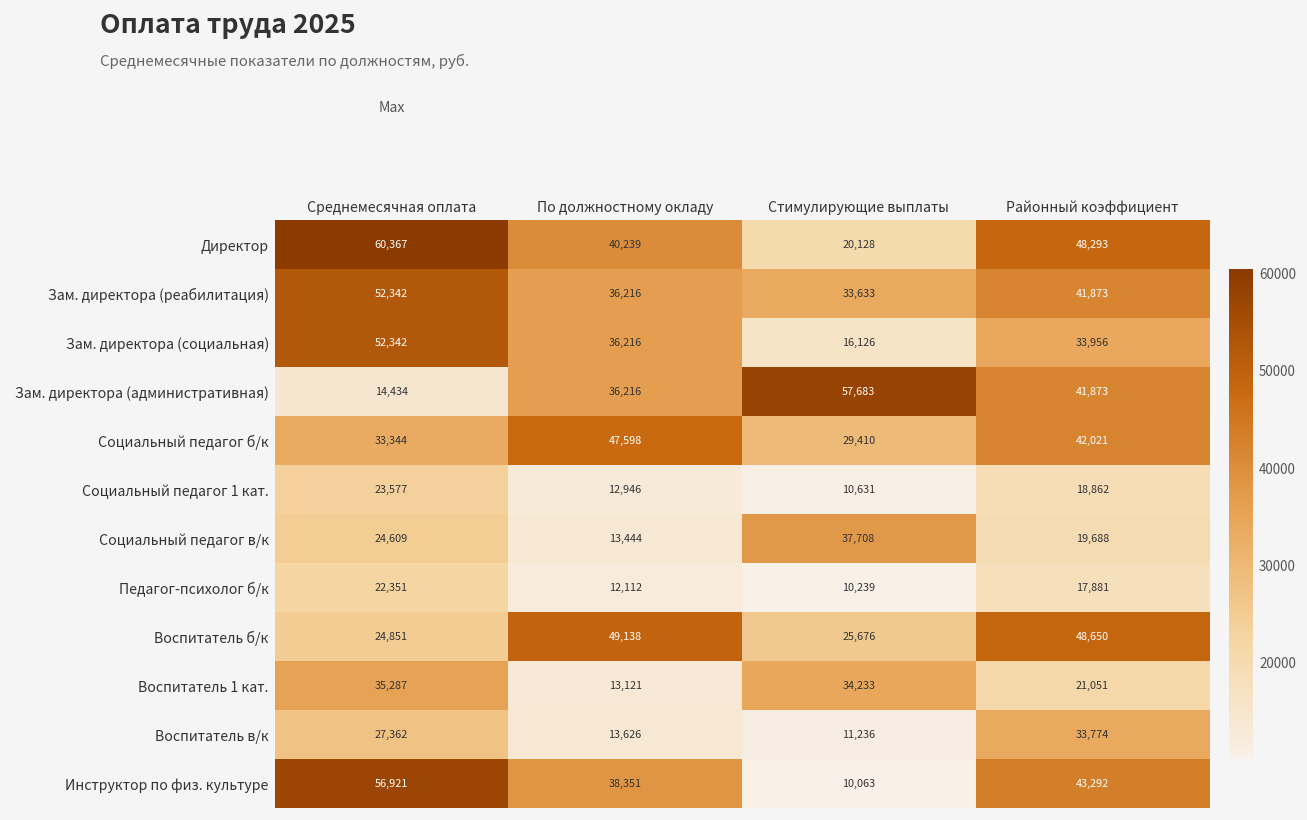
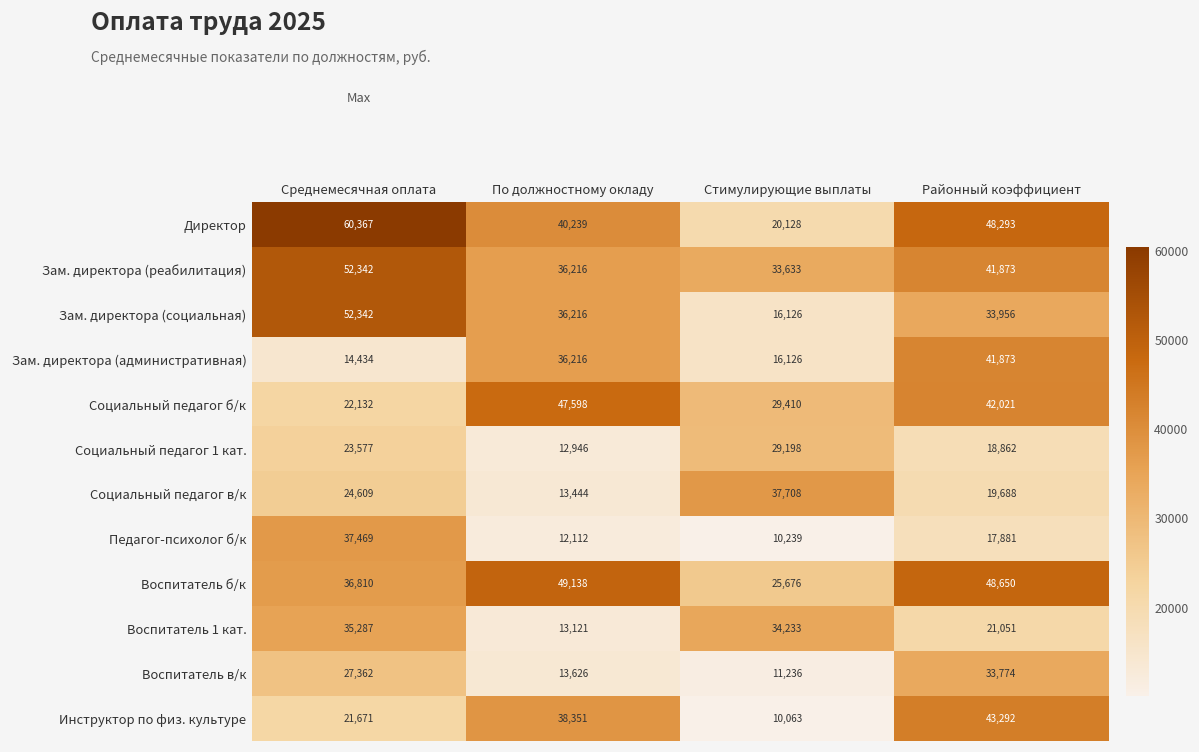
Зам. директора (административная), Стимулирующие выплаты: 57,683 -> 16,126
Социальный педагог б/к, Среднемесячная оплата: 33,344 -> 22,132
Социальный педагог 1 кат., Стимулирующие выплаты: 10,631 -> 29,198
Педагог-психолог б/к, Среднемесячная оплата: 22,351 -> 37,469
Воспитатель б/к, Среднемесячная оплата: 24,851 -> 36,810
Инструктор по физ. культуре, Среднемесячная оплата: 56,921 -> 21,671
